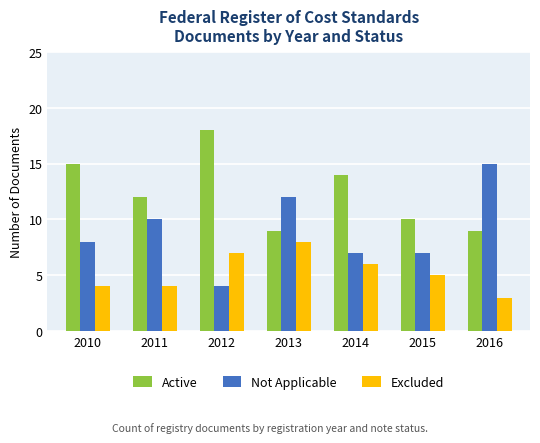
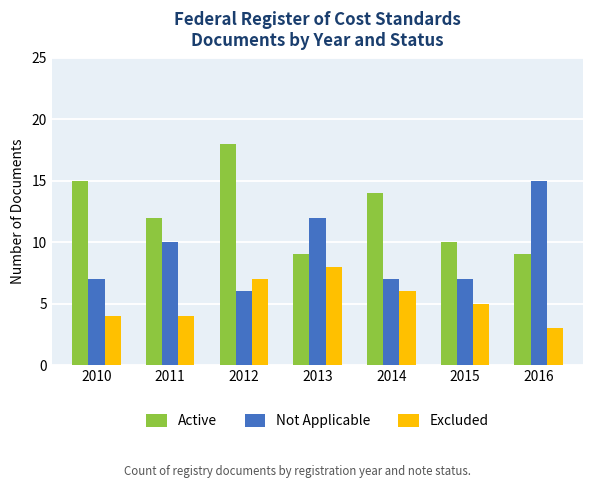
Not Applicable, 2010: 8 -> 7
Not Applicable, 2012: 4 -> 6
